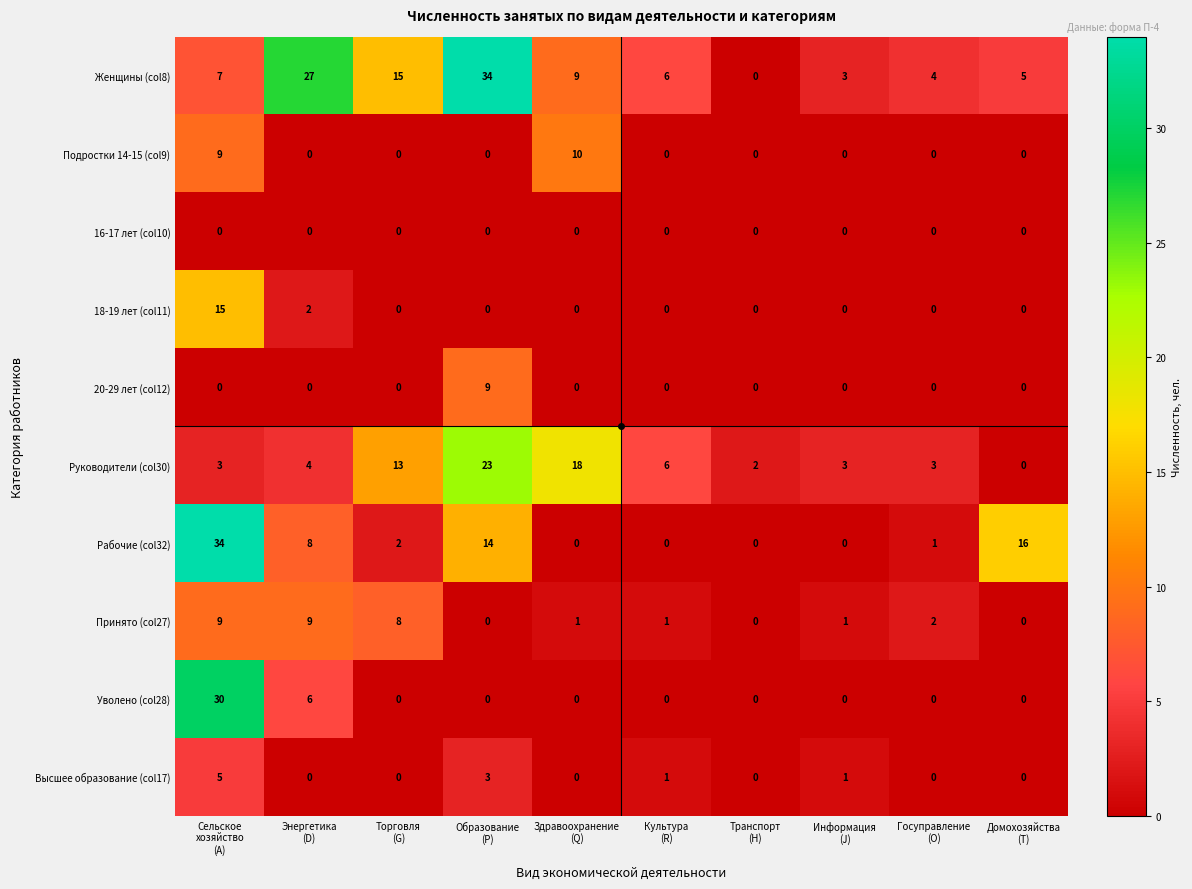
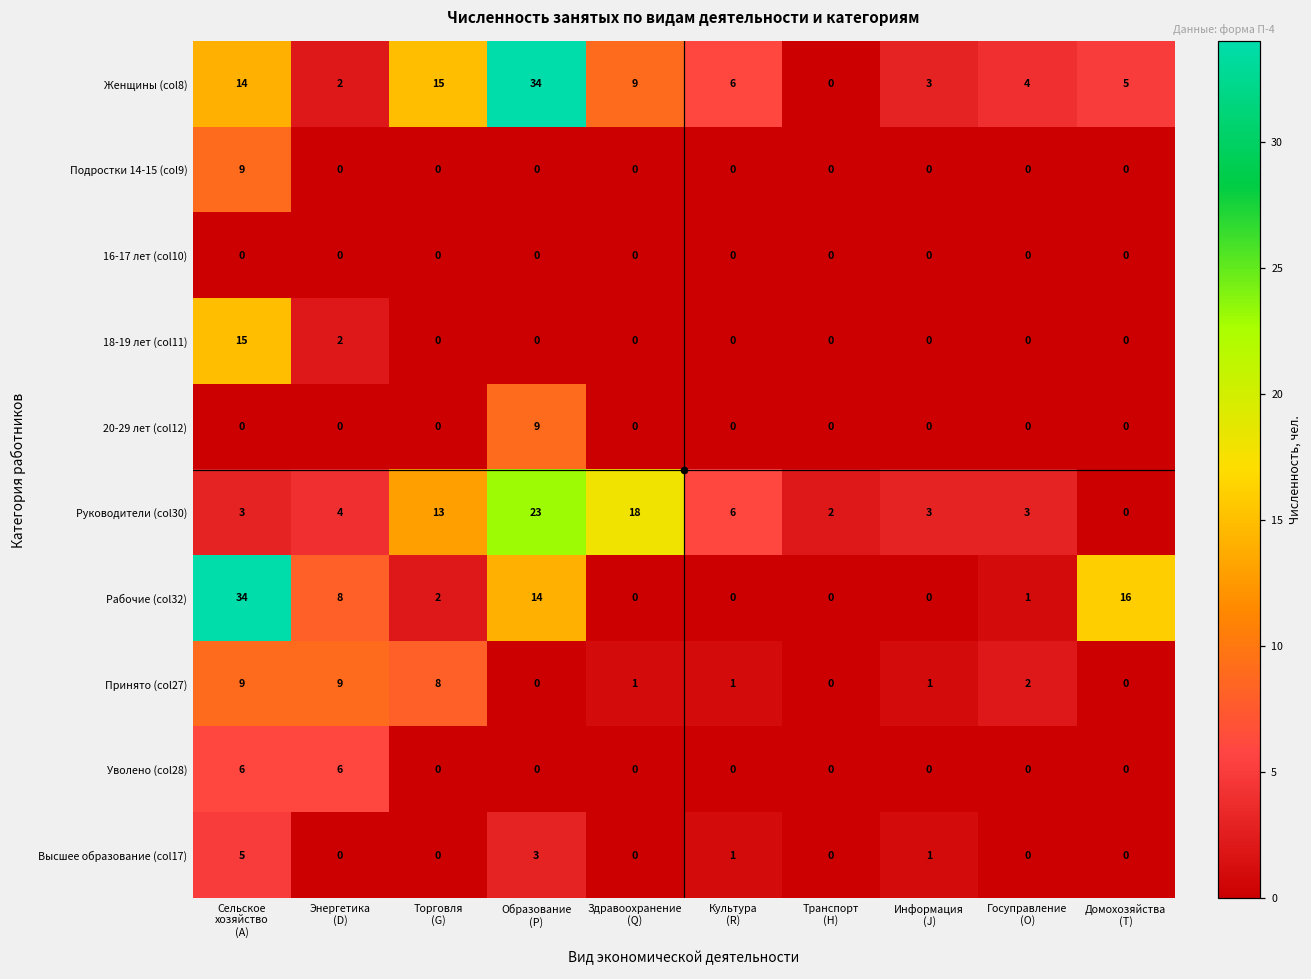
Женщины (col8), Сельское хозяйство (A): 7 -> 14
Женщины (col8), Энергетика (D): 27 -> 2
Подростки 14-15 (col9), Здравоохранение (Q): 10 -> 0
Уволено (col28), Сельское хозяйство (A): 30 -> 6
